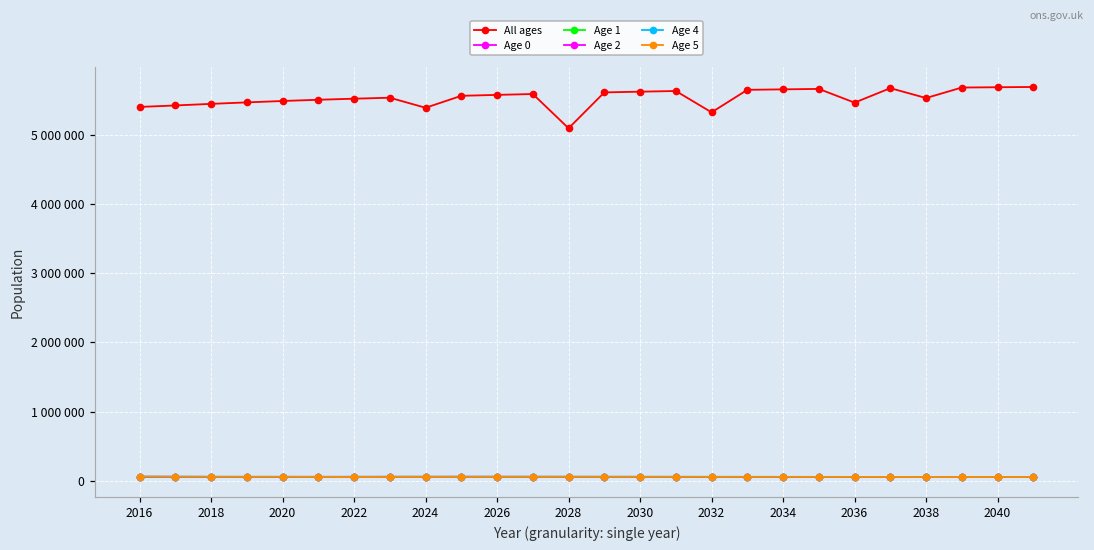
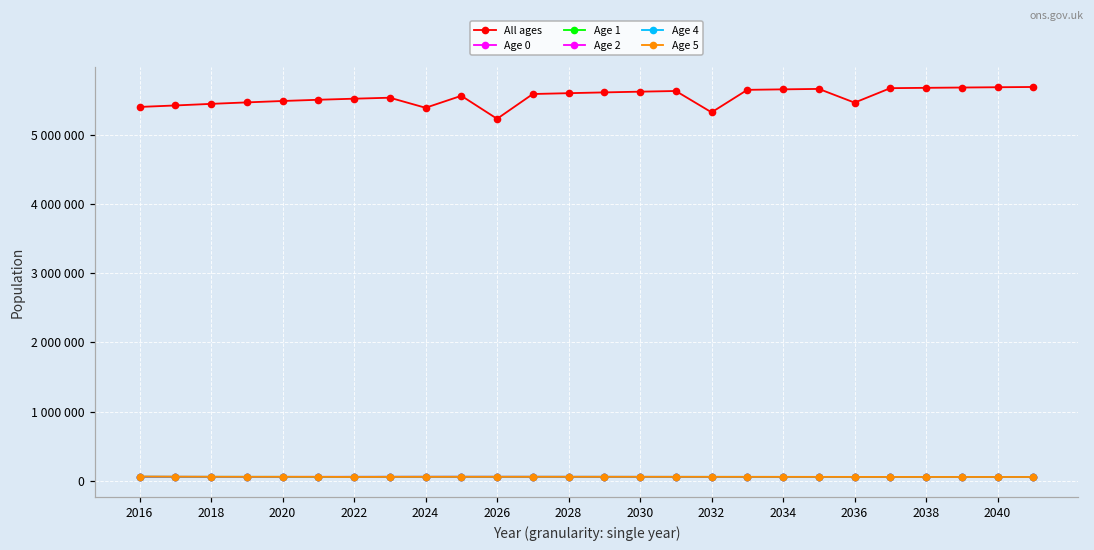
All ages, 2026: 5600000 -> 5200000
All ages, 2028: 5100000 -> 5600000
All ages, 2038: 5500000 -> 5700000
